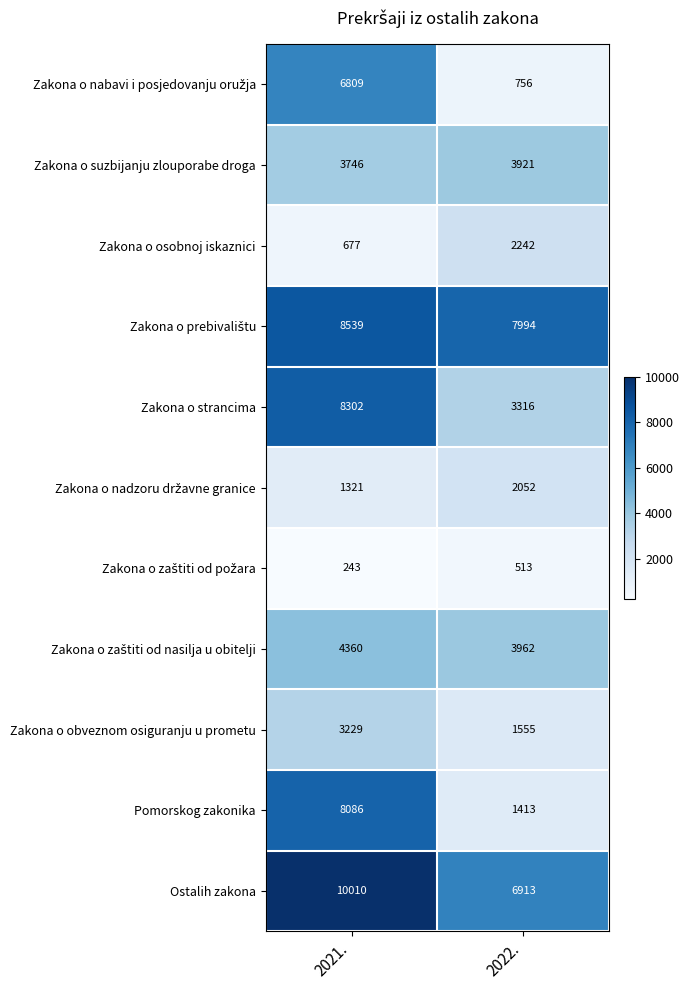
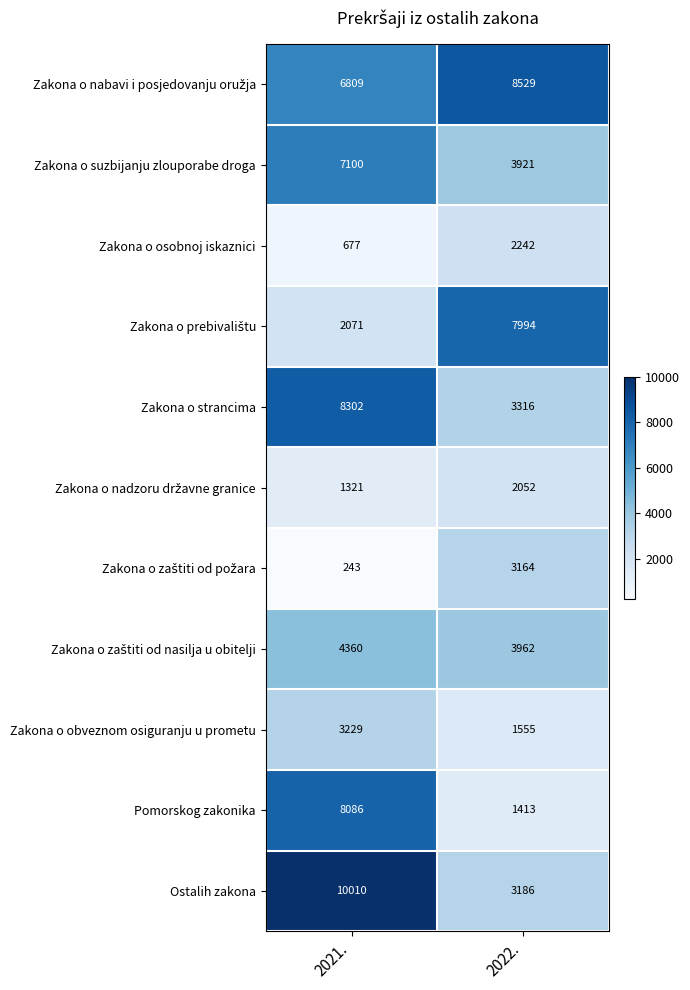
Zakona o nabavi i posjedovanju oružja, 2022.: 756 -> 8529
Zakona o suzbijanju zlouporabe droga, 2021.: 3746 -> 7100
Zakona o prebivalištu, 2021.: 8539 -> 2071
Zakona o zaštiti od požara, 2022.: 513 -> 3164
Ostalih zakona, 2022.: 6913 -> 3186
